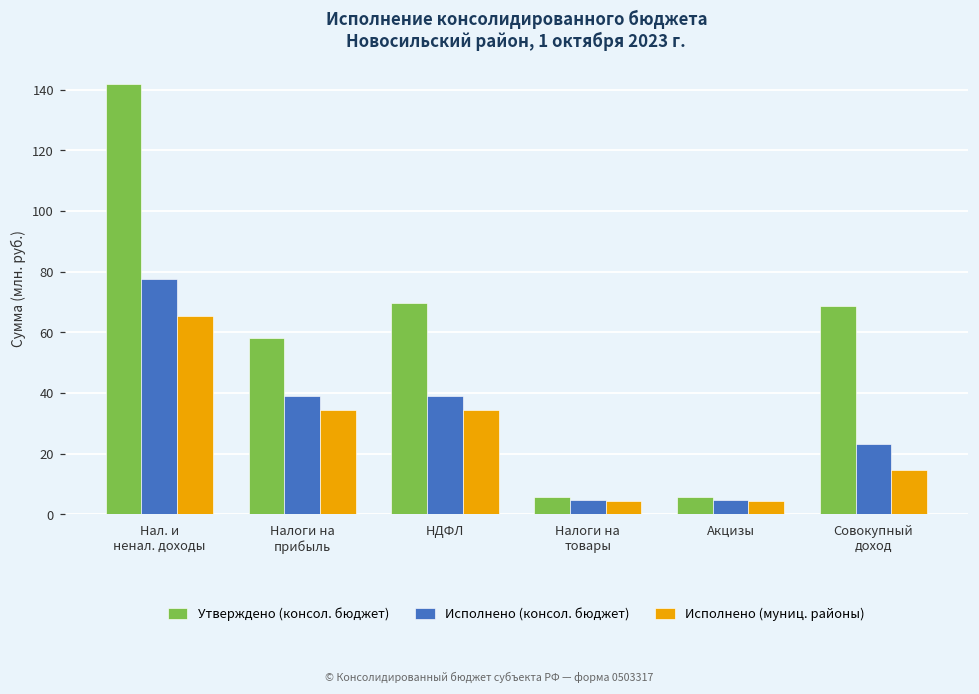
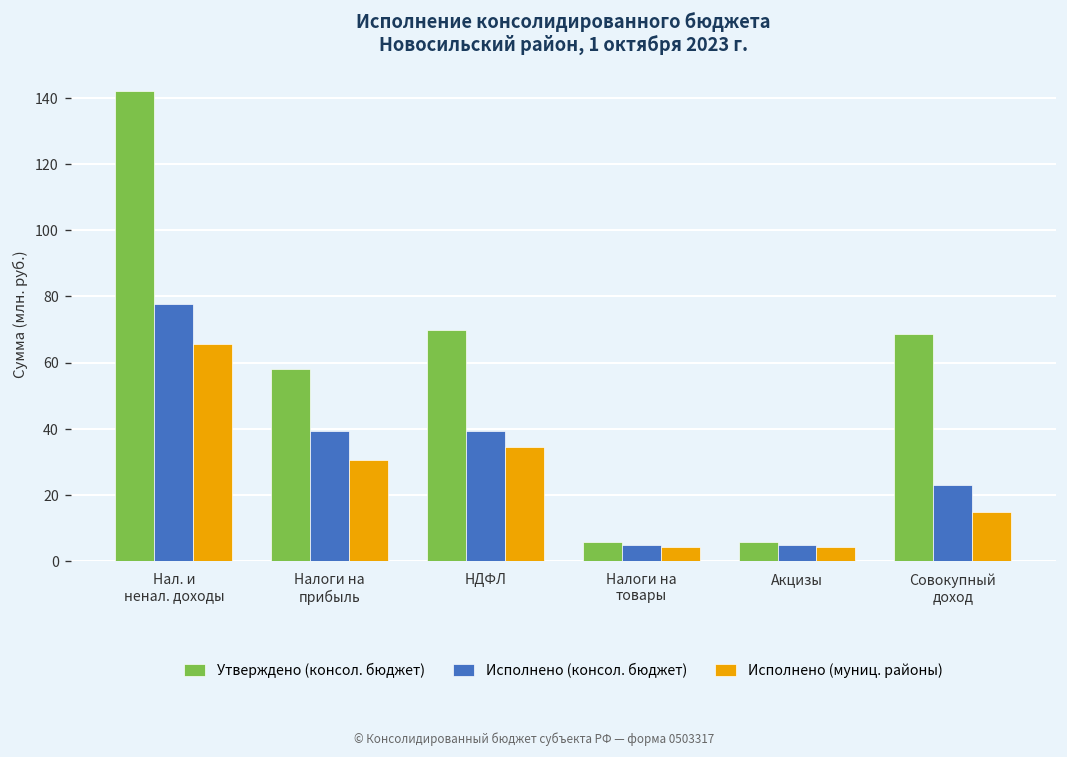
Исполнено (муниц. районы), Налоги на прибыль: 34 -> 31
